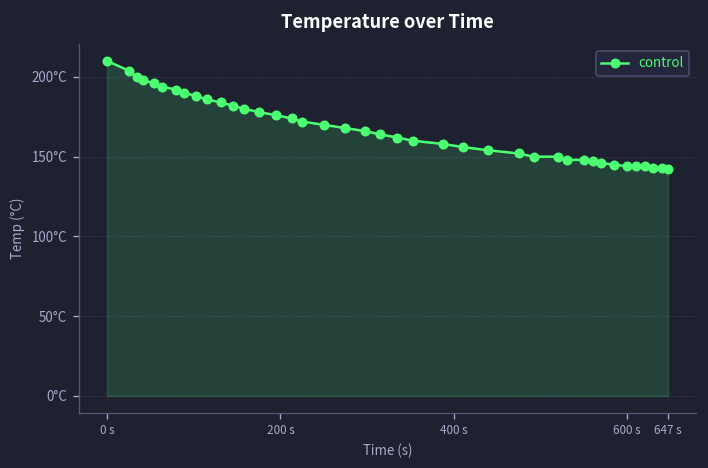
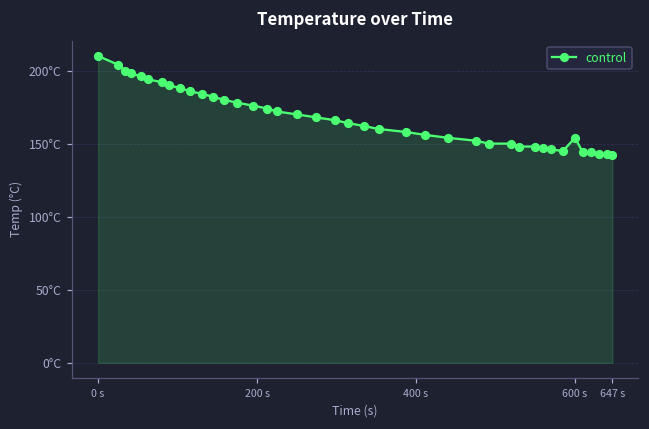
600 s: 144°C -> 154°C
